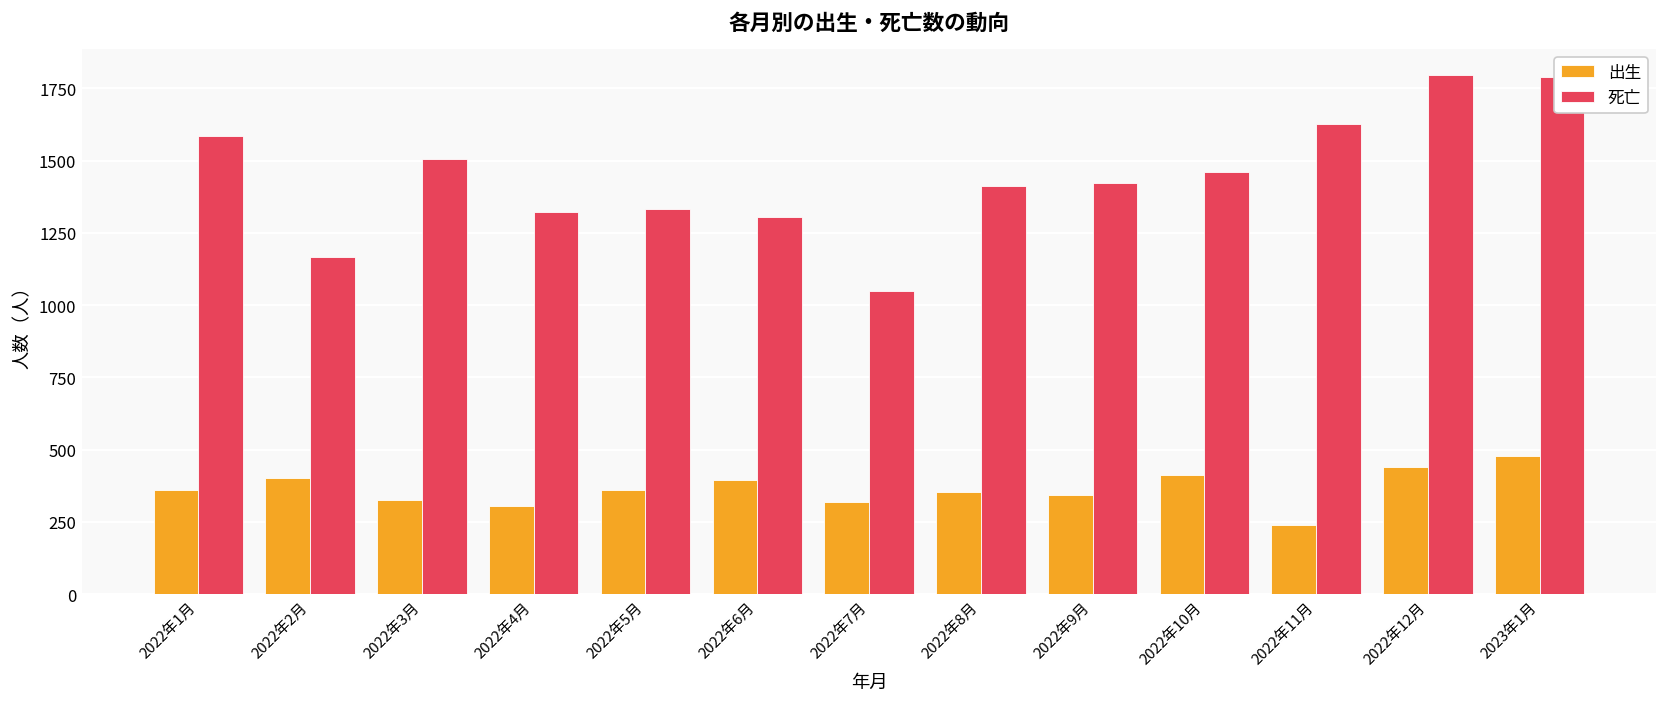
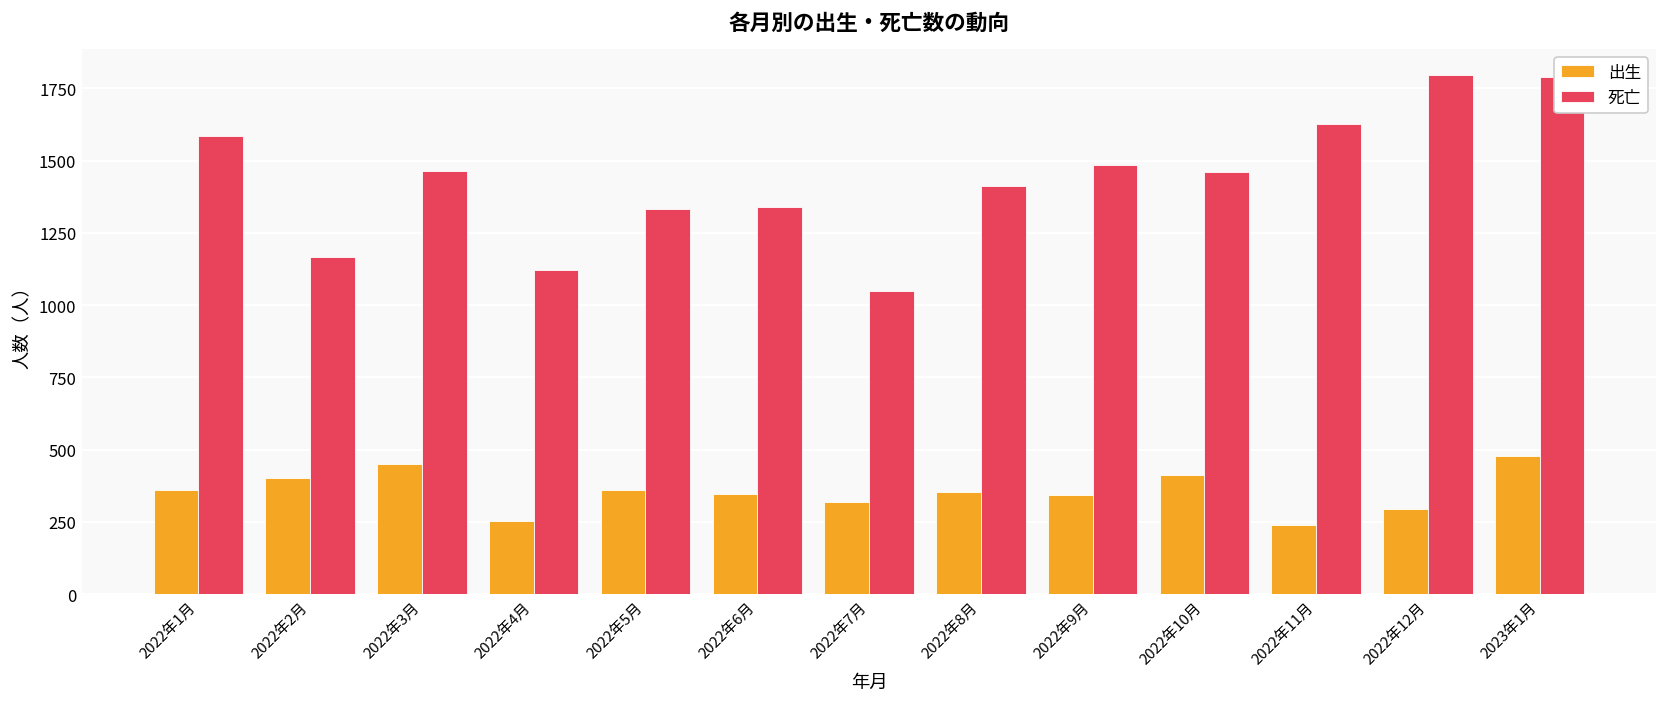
出生, 2022年3月: 330 -> 450
死亡, 2022年3月: 1510 -> 1460
出生, 2022年4月: 310 -> 250
死亡, 2022年4月: 1320 -> 1120
出生, 2022年6月: 400 -> 350
死亡, 2022年6月: 1310 -> 1340
死亡, 2022年9月: 1420 -> 1480
出生, 2022年12月: 440 -> 300
